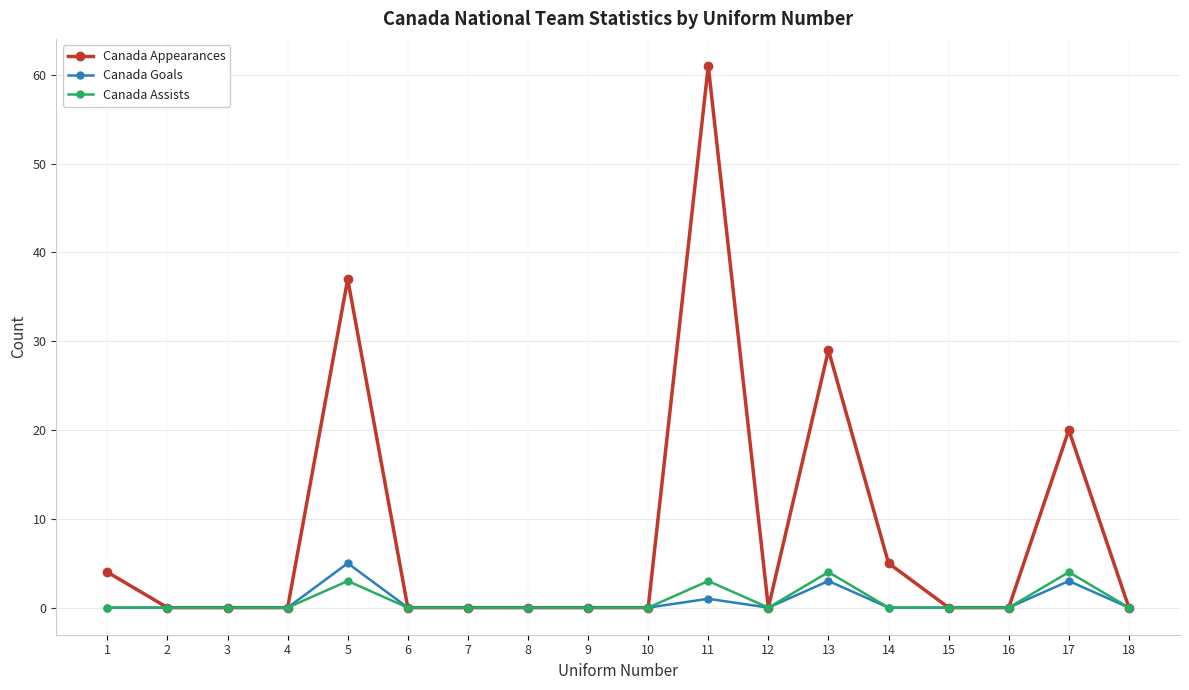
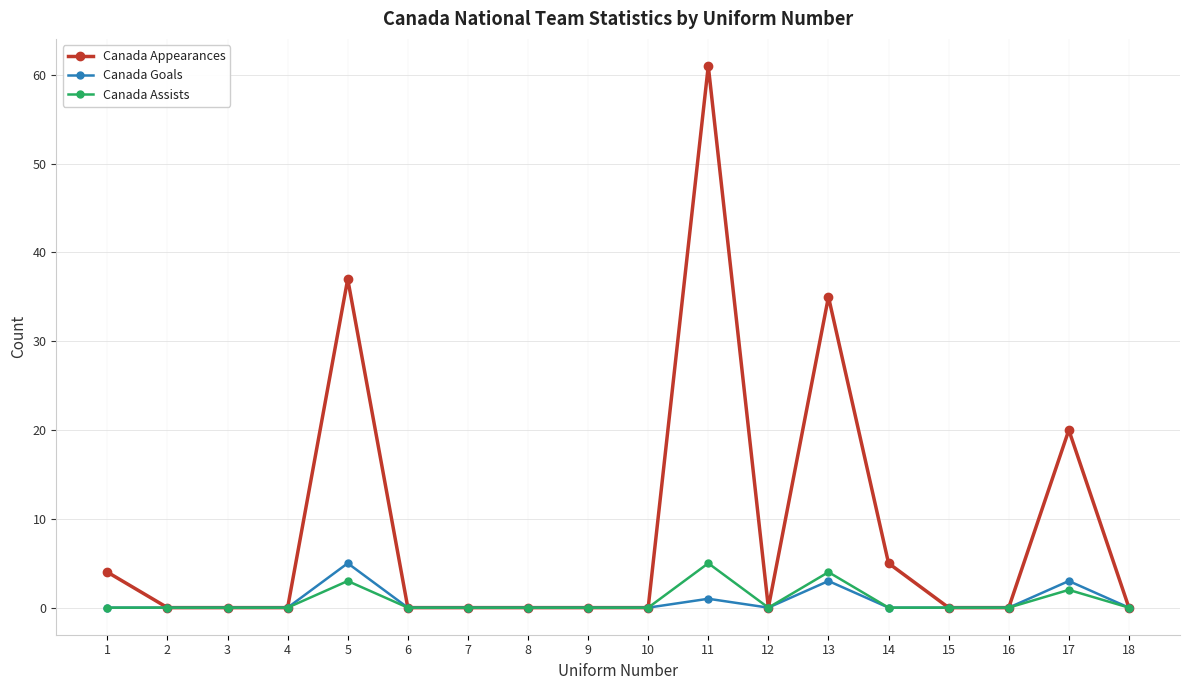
Canada Assists, 11: 3 -> 5
Canada Appearances, 13: 29 -> 35
Canada Assists, 17: 4 -> 2
